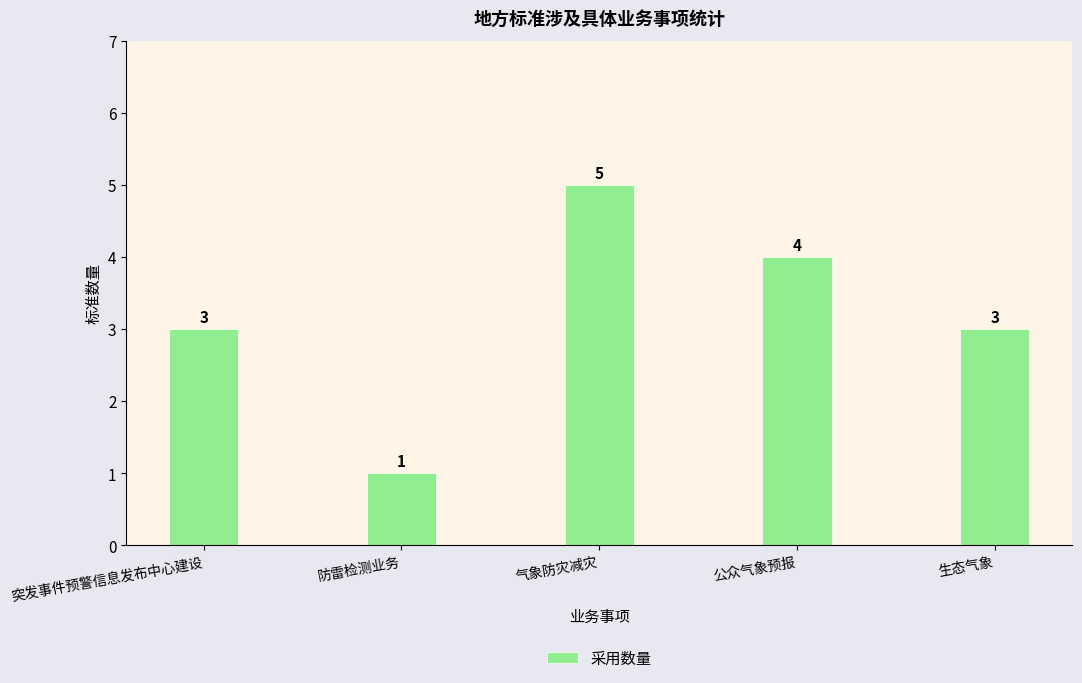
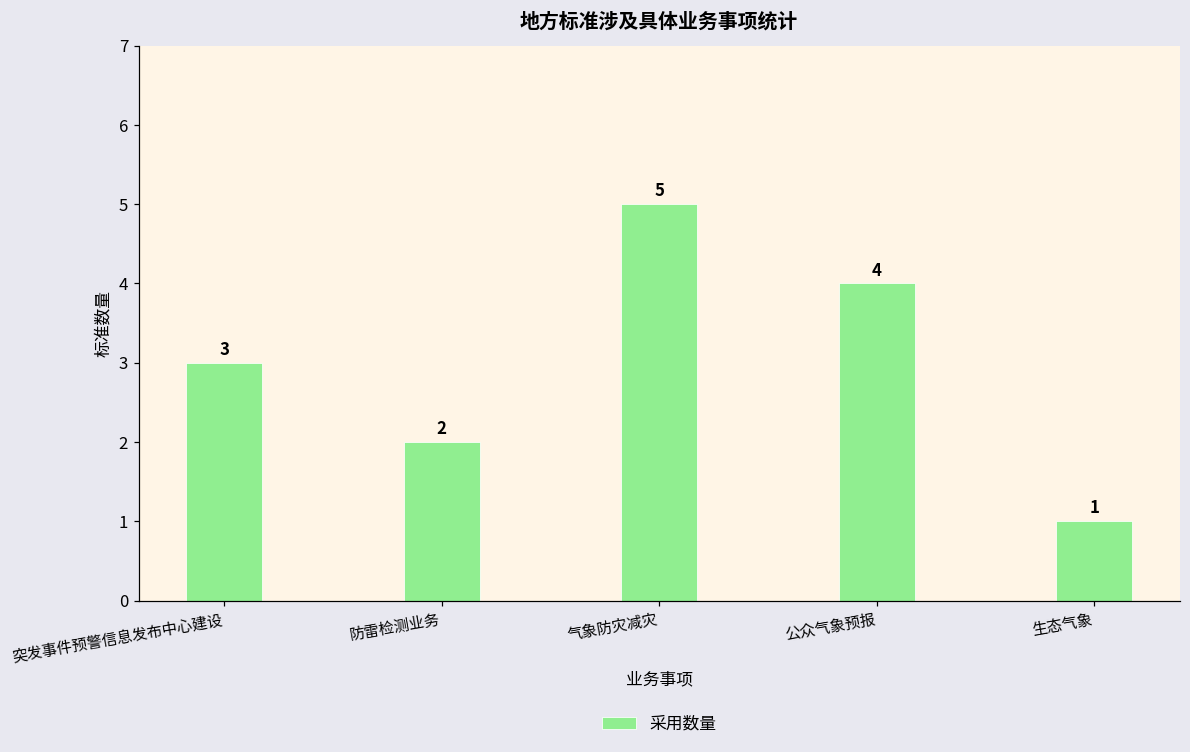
防雷检测业务: 1 -> 2
生态气象: 3 -> 1
